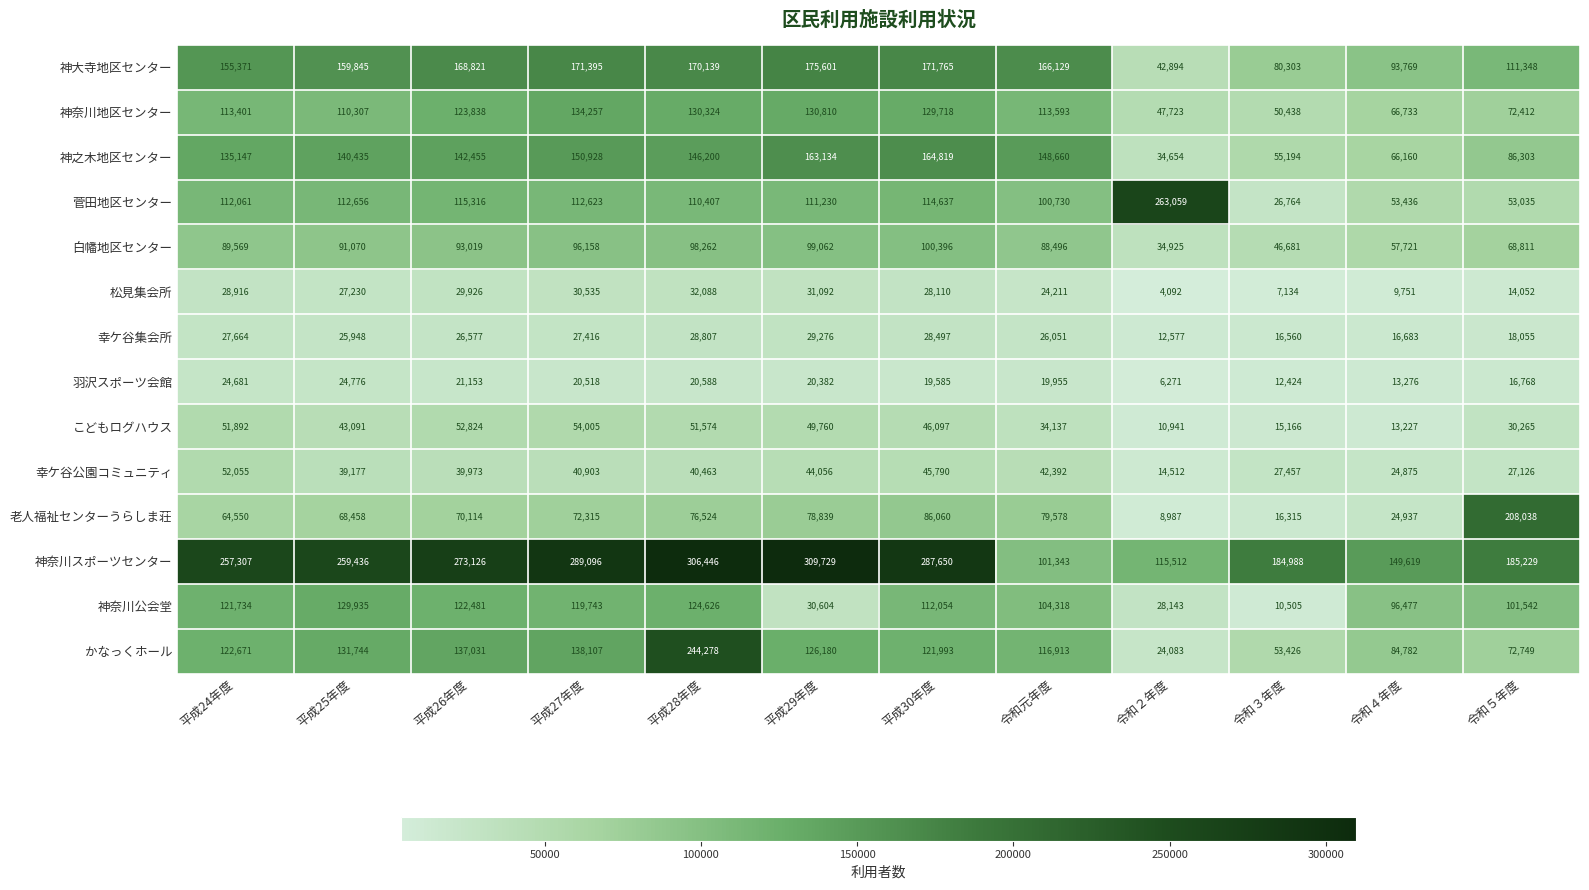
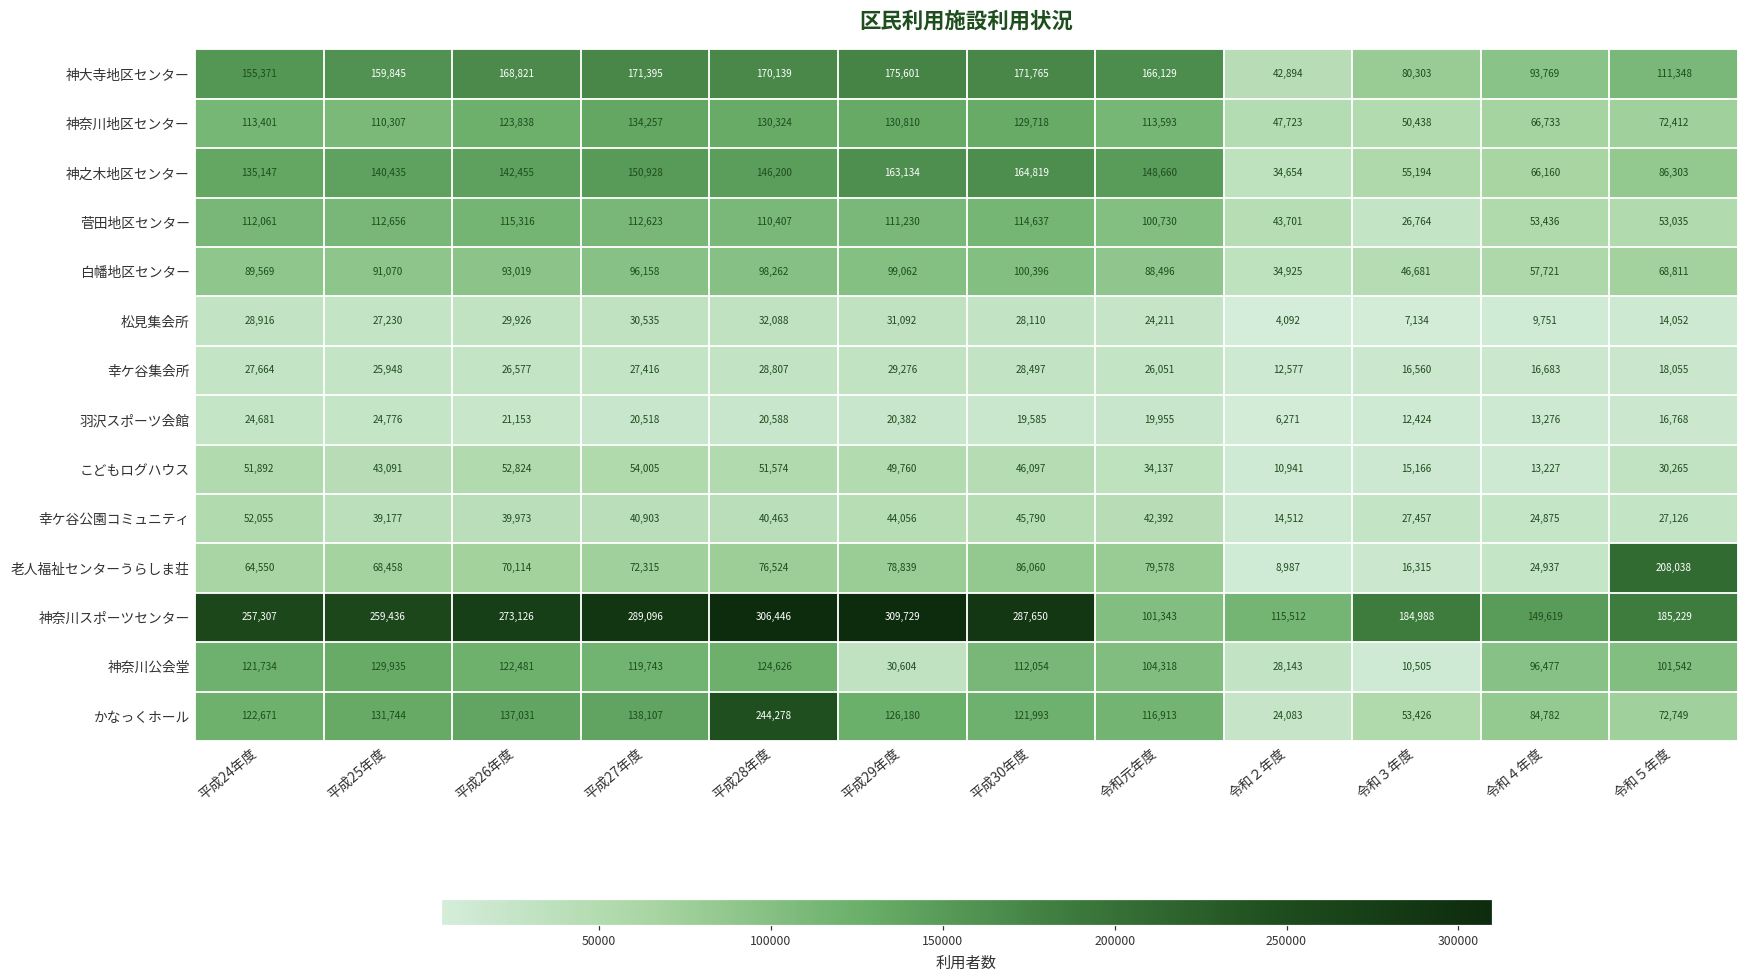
菅田地区センター, 令和２年度: 263,059 -> 43,701
